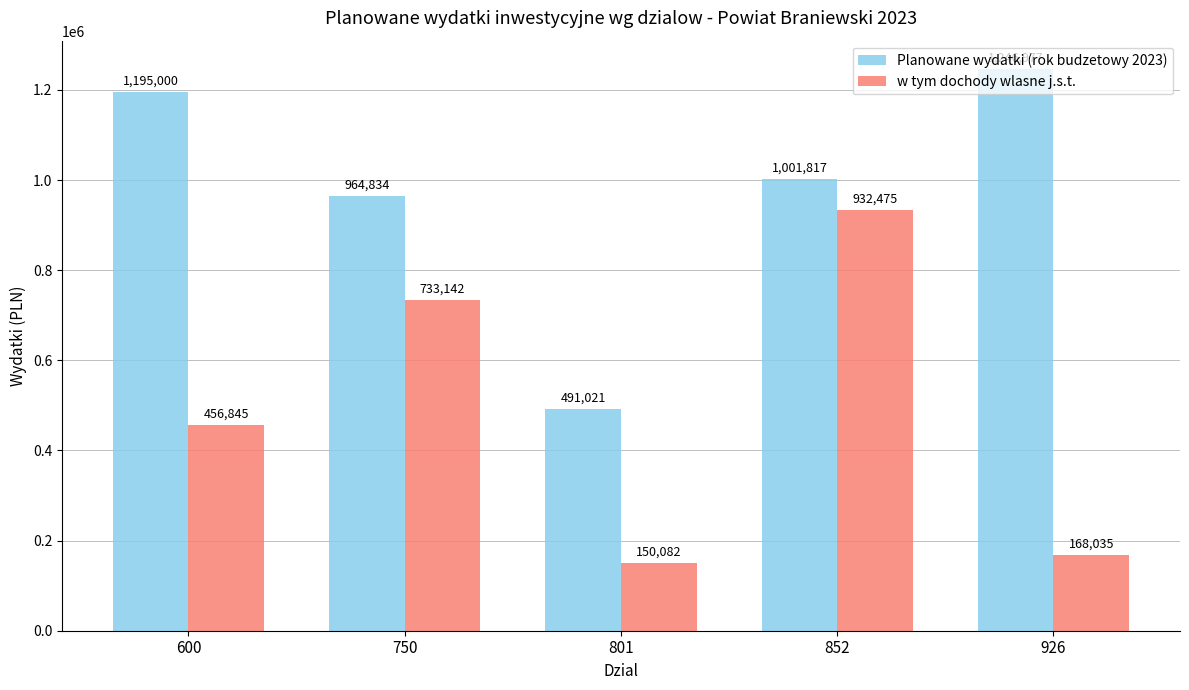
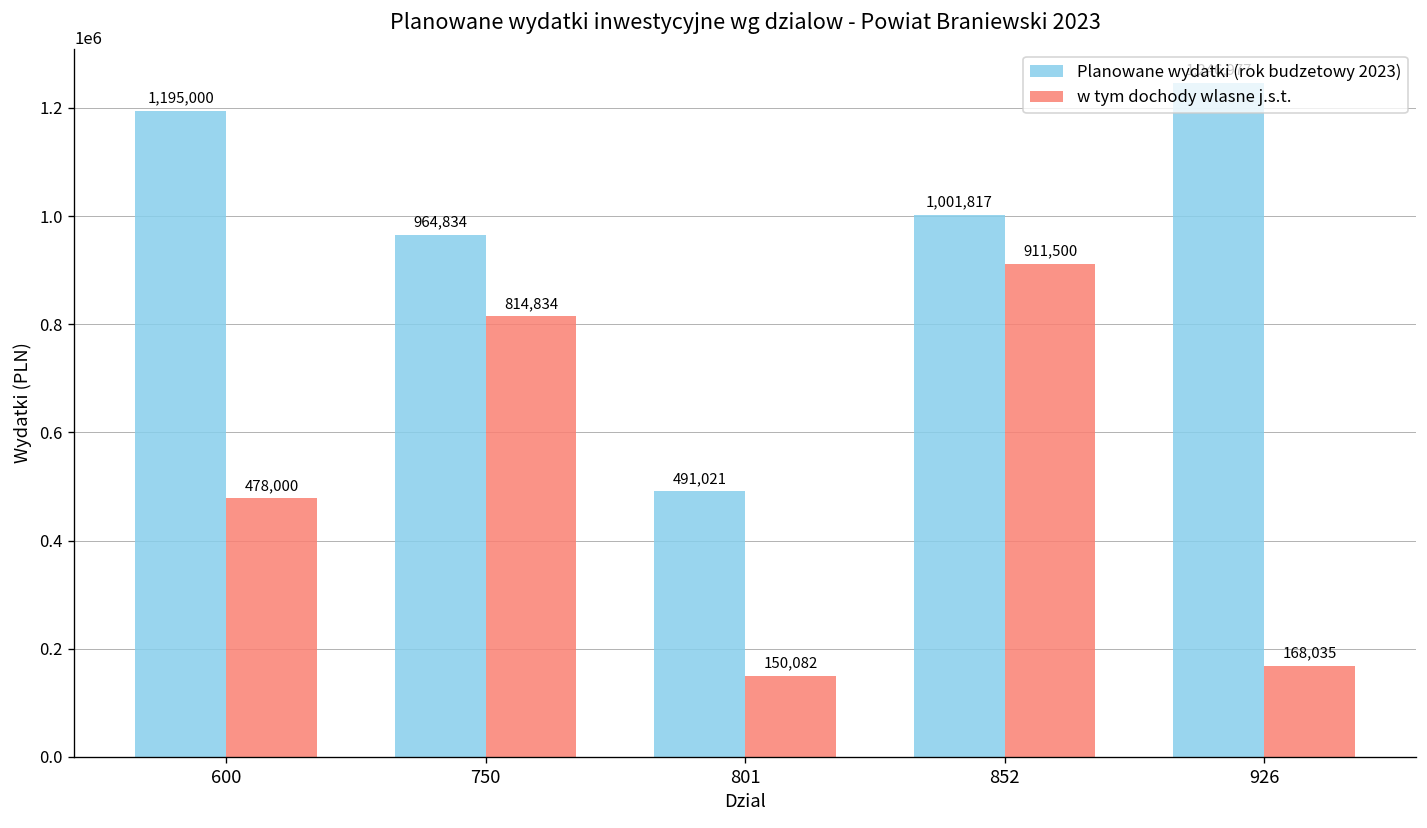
w tym dochody wlasne j.s.t., 600: 456,845 -> 478,000
w tym dochody wlasne j.s.t., 750: 733,142 -> 814,834
w tym dochody wlasne j.s.t., 852: 932,475 -> 911,500
